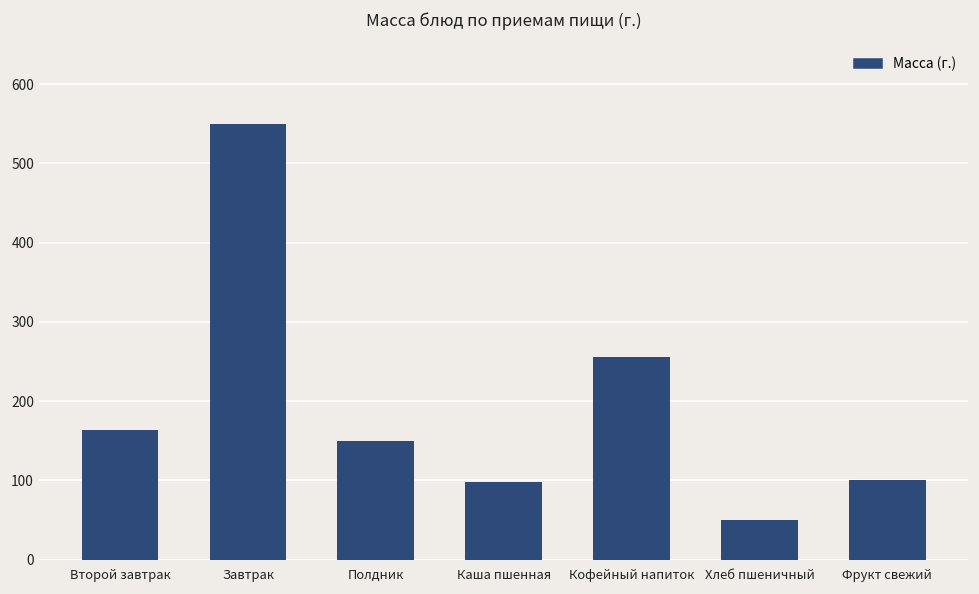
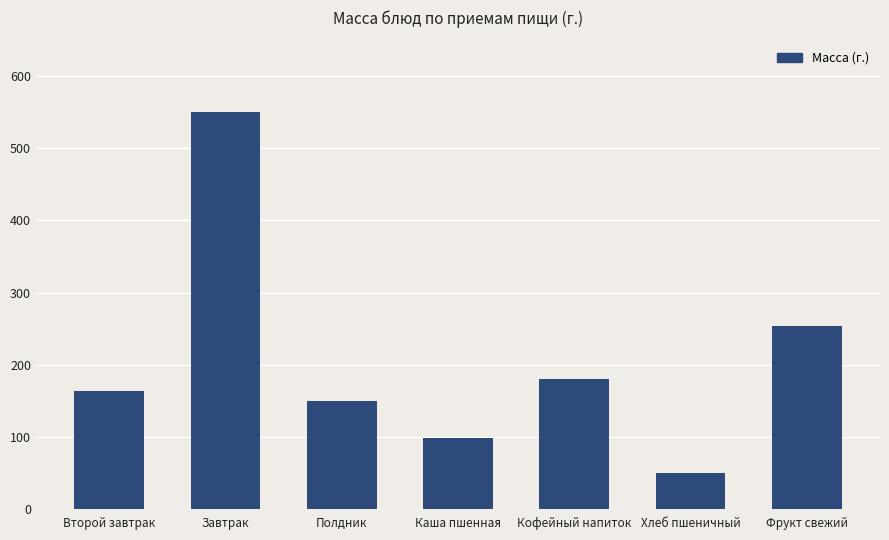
Кофейный напиток: 260 -> 180
Фрукт свежий: 100 -> 250
